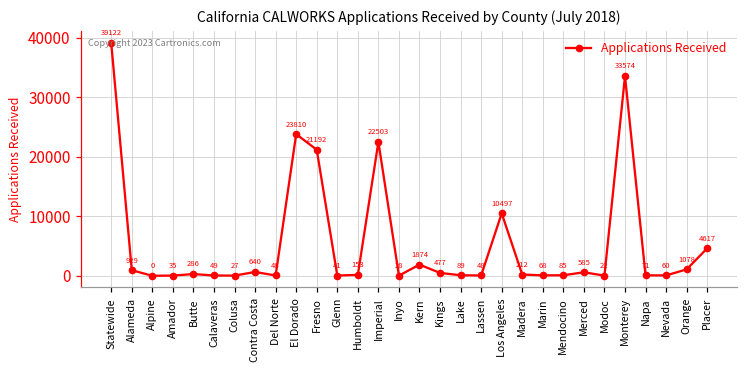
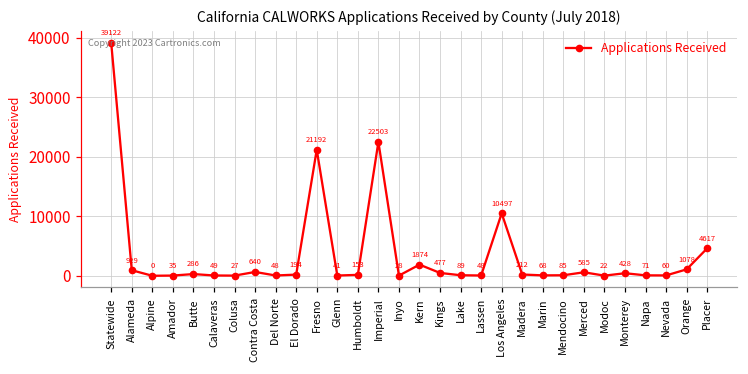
El Dorado: 23810 -> 194
Monterey: 33574 -> 428
